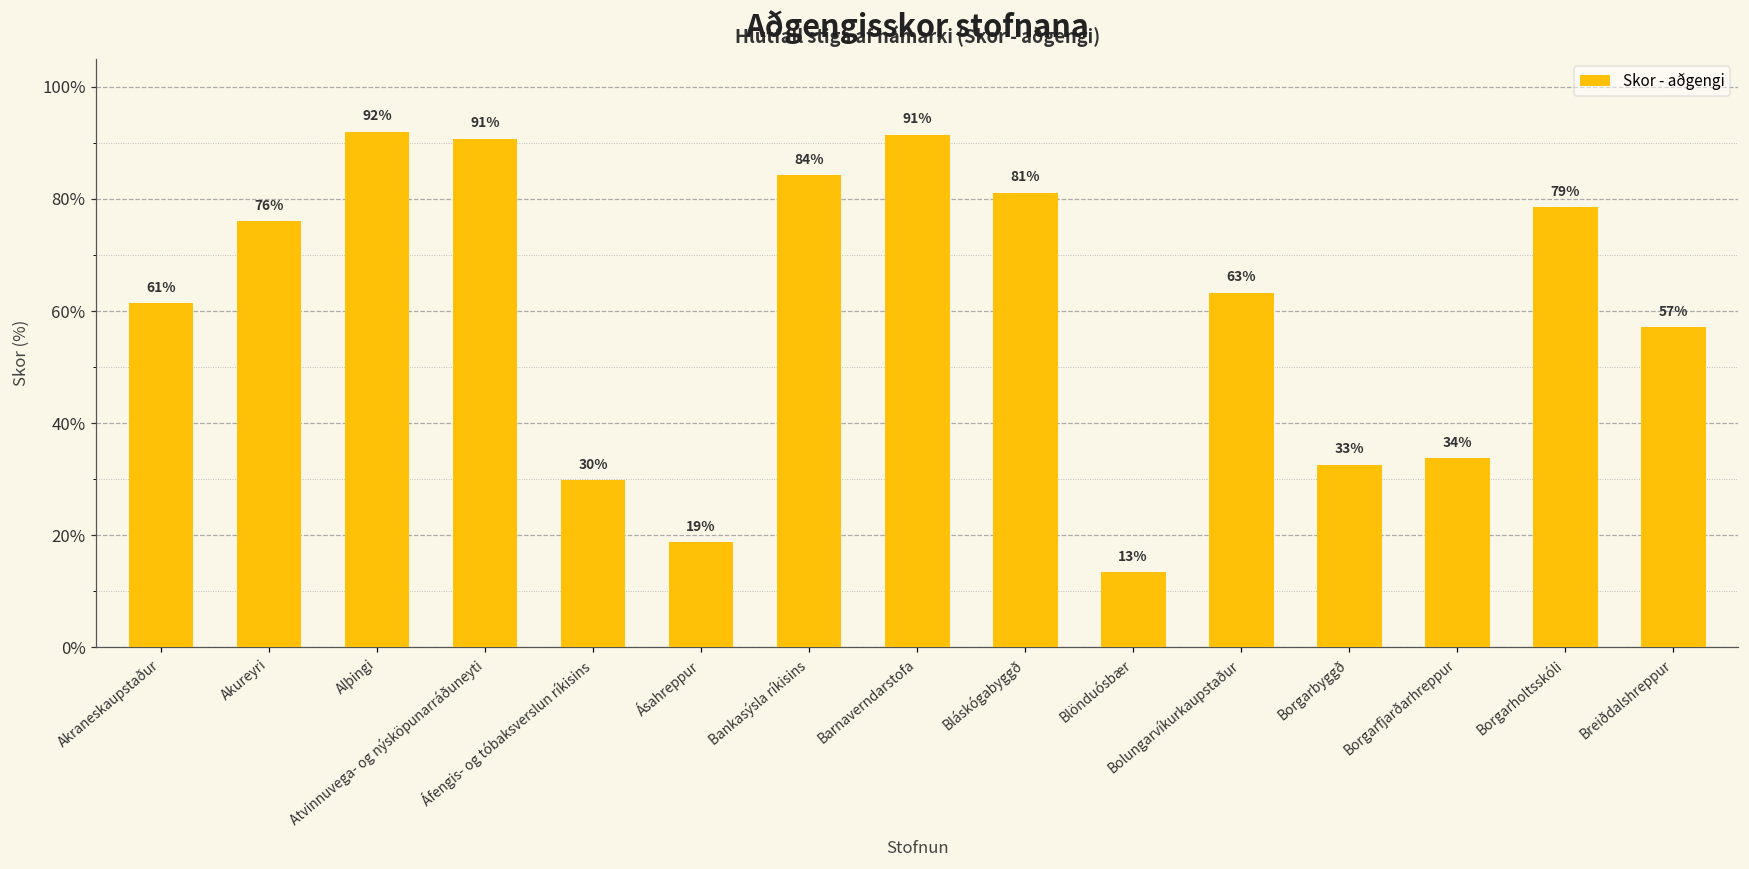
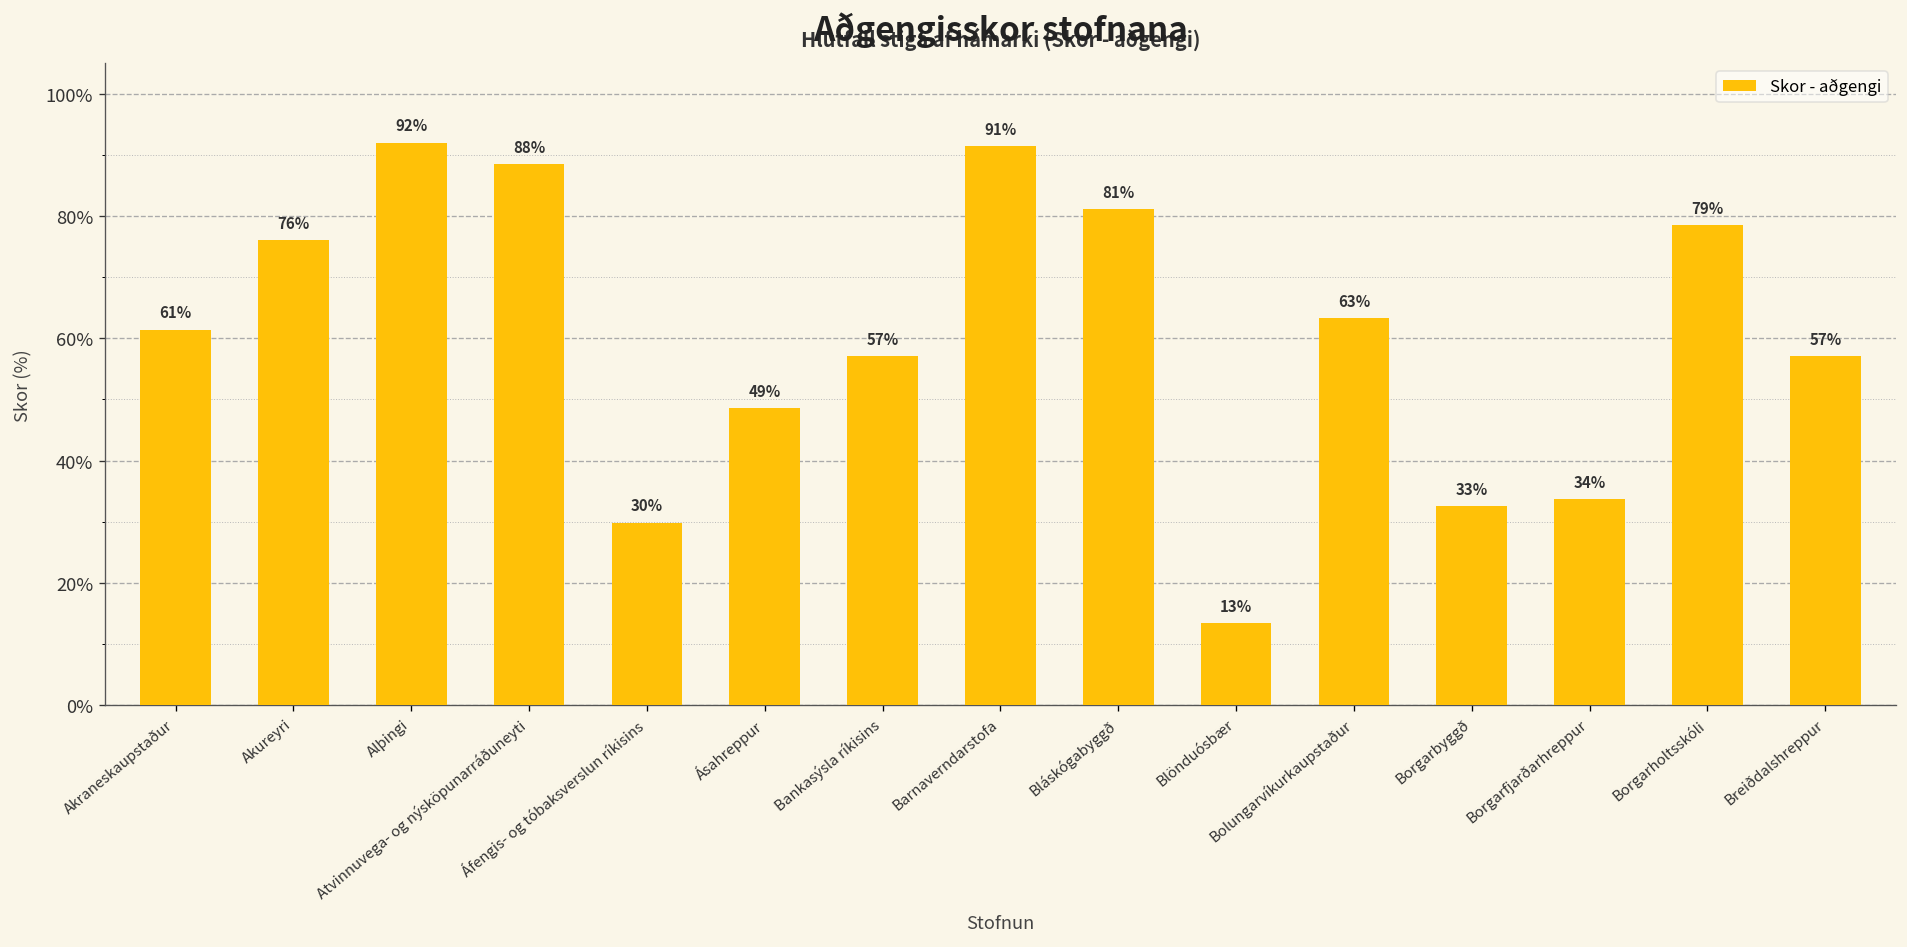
Atvinnuvega- og nýsköpunarráðuneyti: 91% -> 88%
Ásahreppur: 19% -> 49%
Bankasýsla ríkisins: 84% -> 57%
